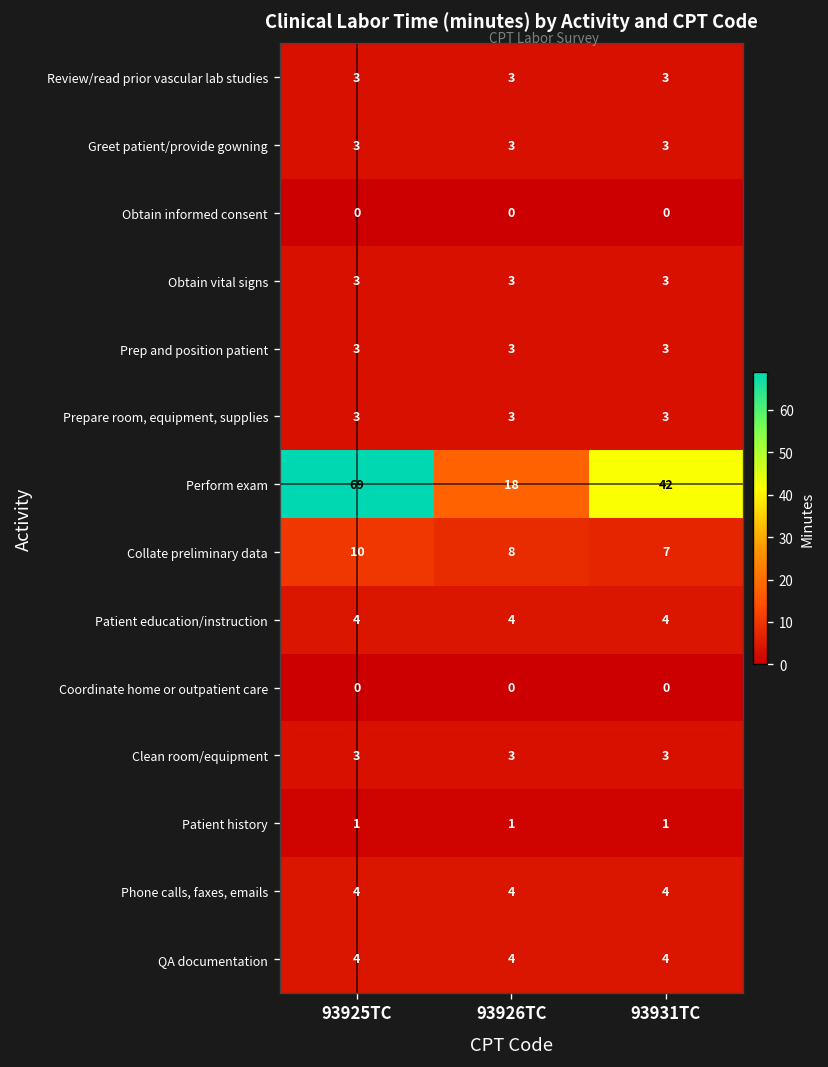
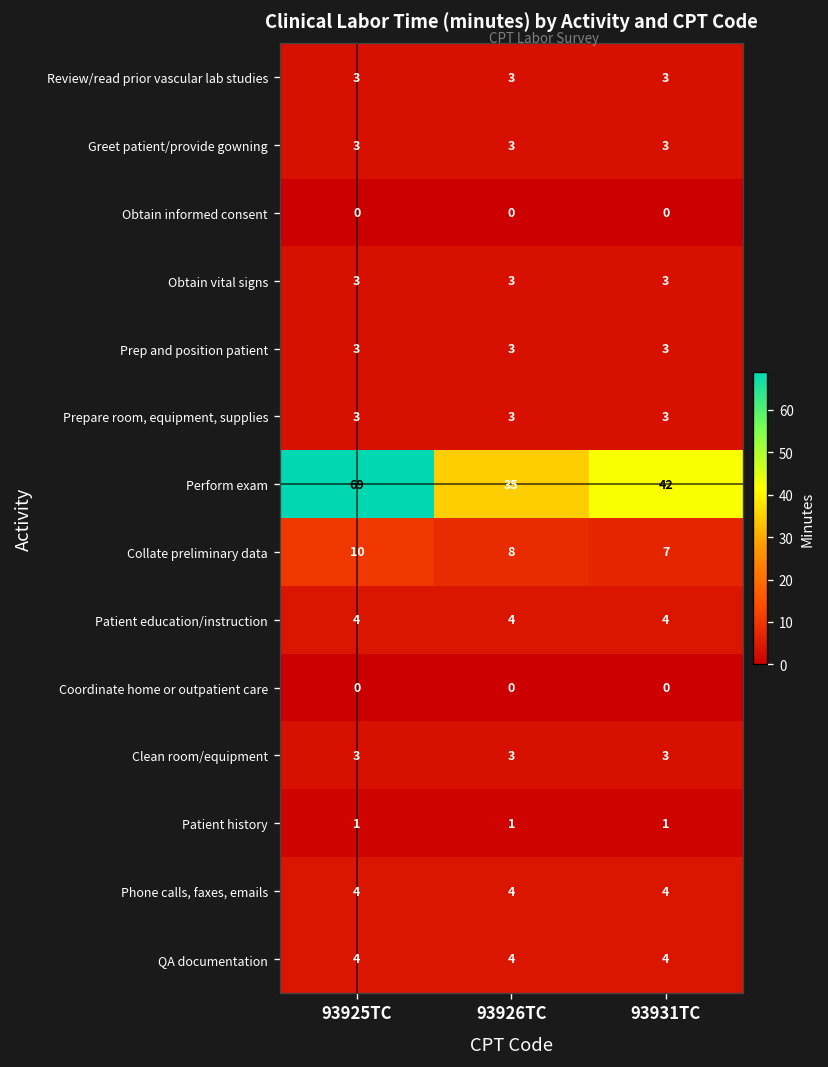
Perform exam, 93926TC: 18 -> 35
